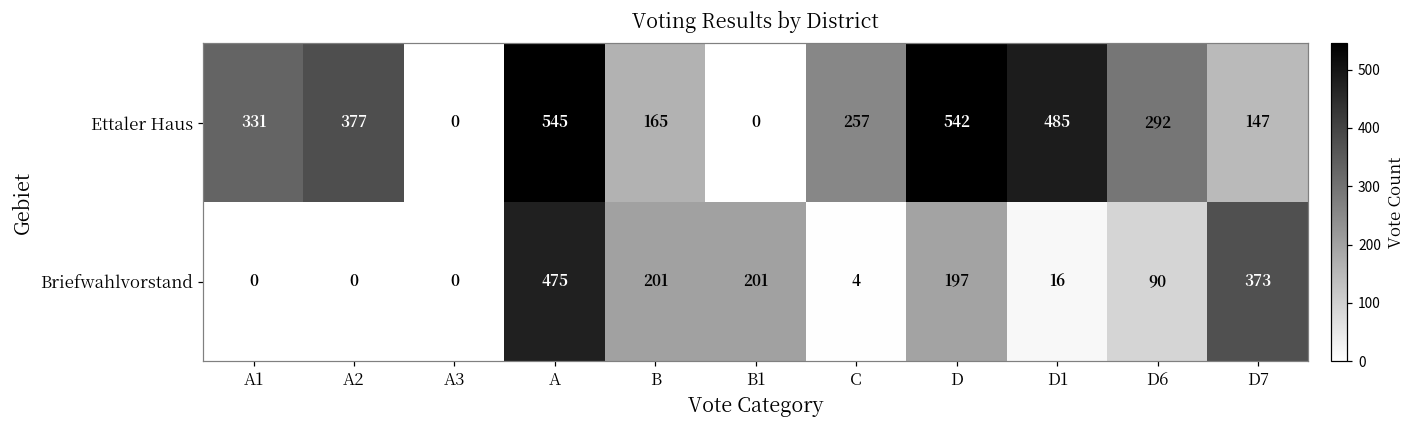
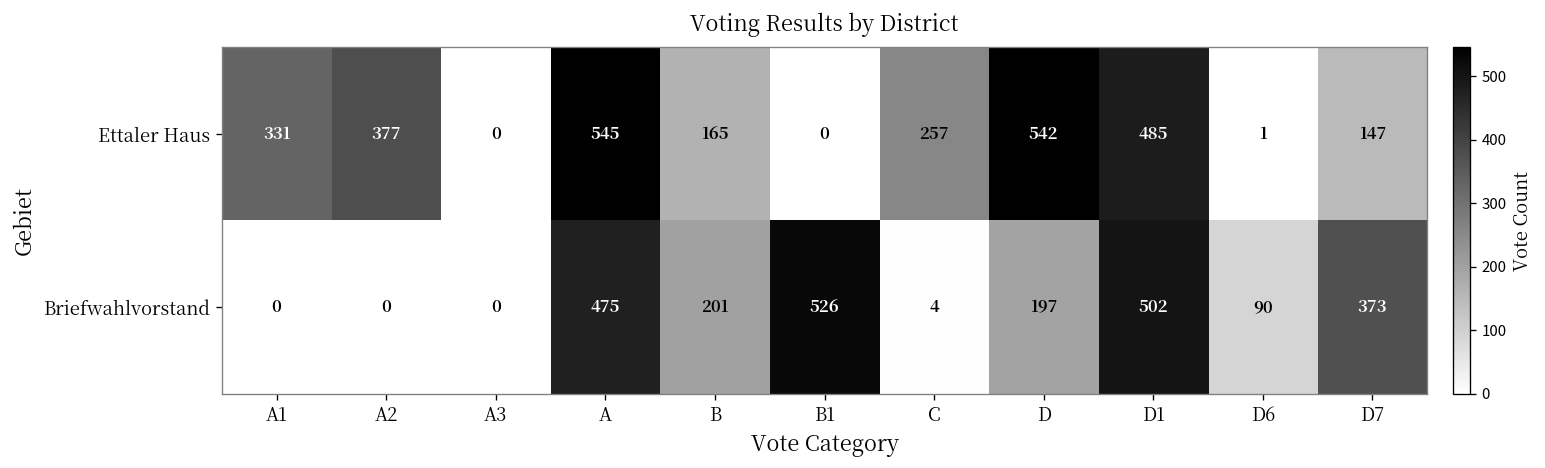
Ettaler Haus, D6: 292 -> 1
Briefwahlvorstand, B1: 201 -> 526
Briefwahlvorstand, D1: 16 -> 502
